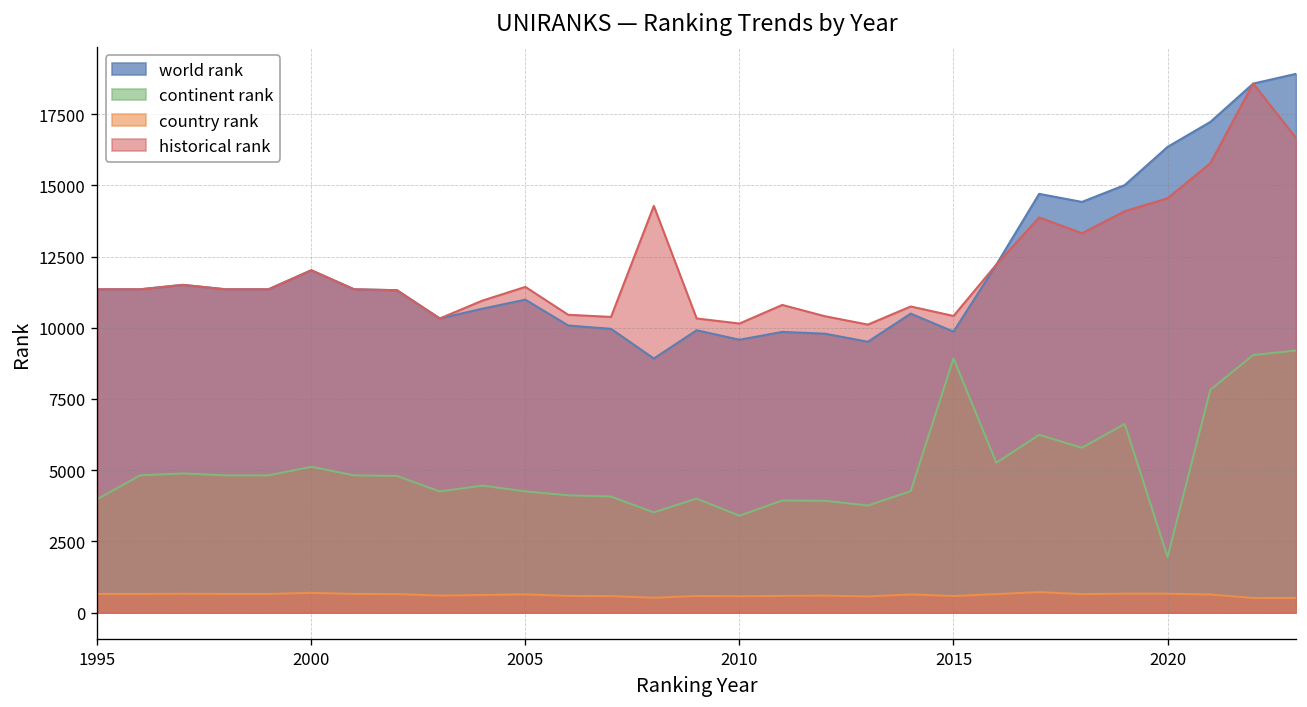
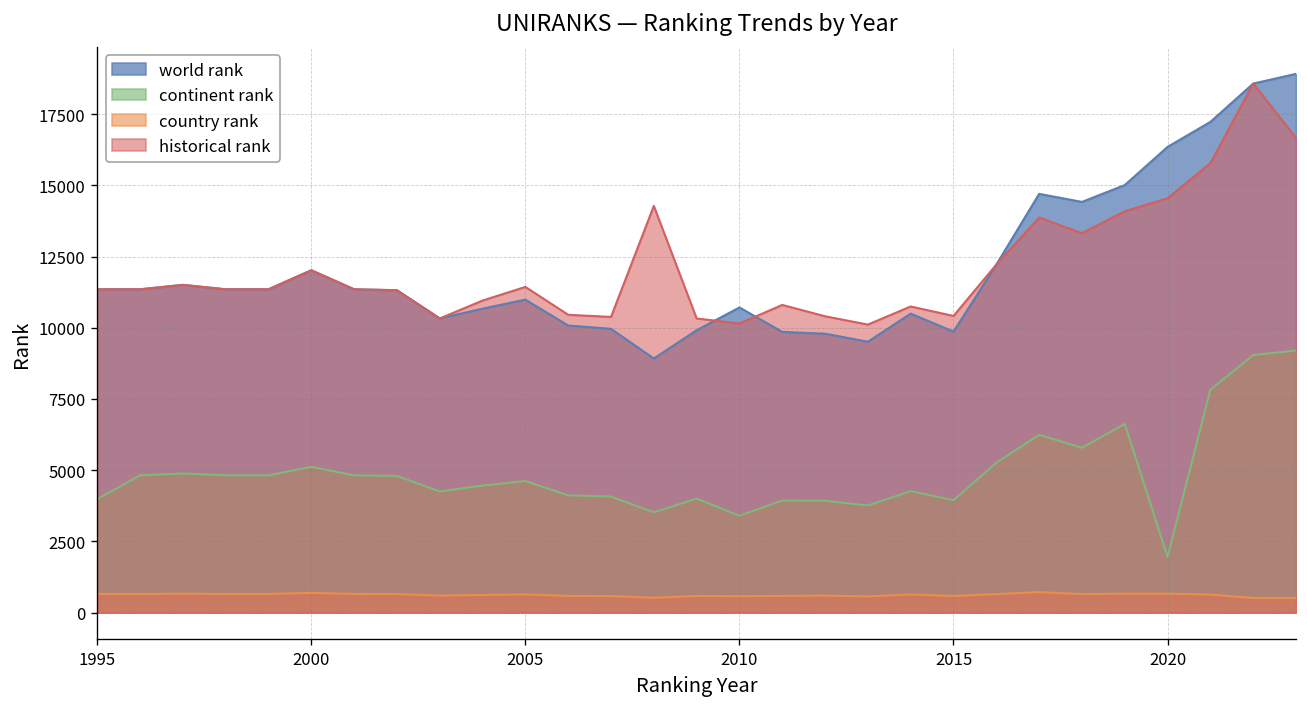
continent rank, 2005: 4300 -> 4600
world rank, 2010: 9600 -> 10700
continent rank, 2015: 8900 -> 3900
